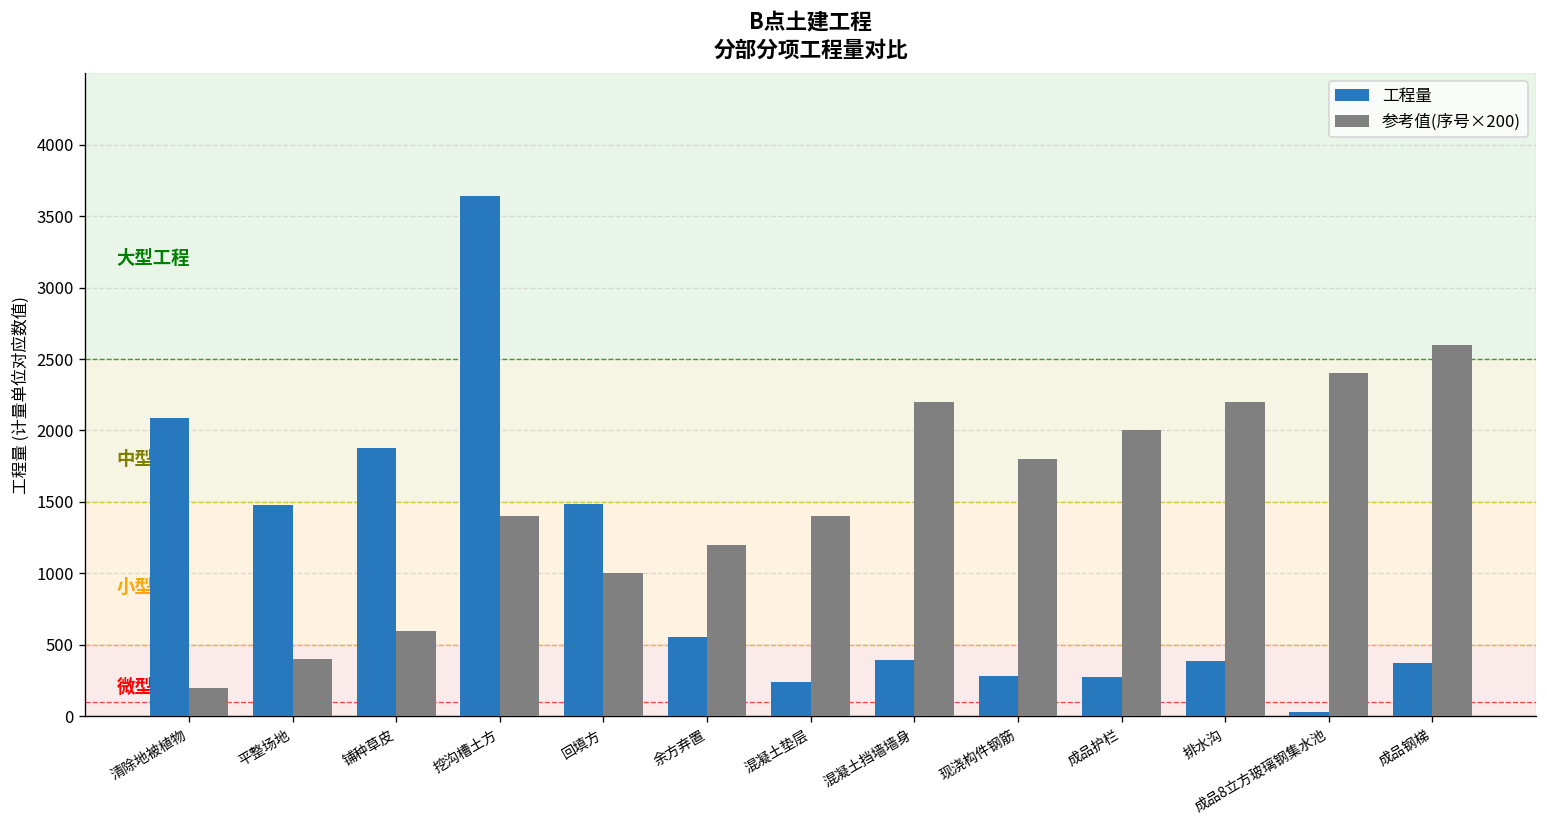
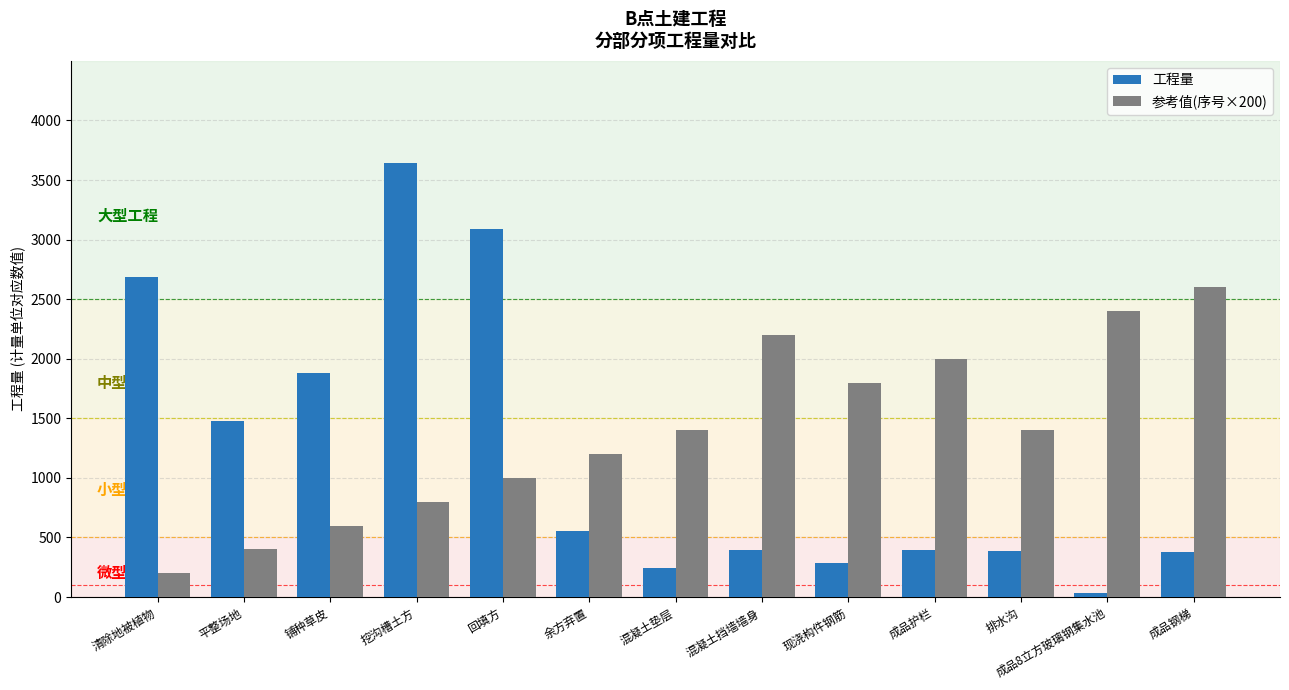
工程量, 清除地被植物: 2090 -> 2690
参考值(序号×200), 挖沟槽土方: 1400 -> 800
工程量, 回填方: 1490 -> 3090
工程量, 成品护栏: 280 -> 390
参考值(序号×200), 排水沟: 2200 -> 1400
